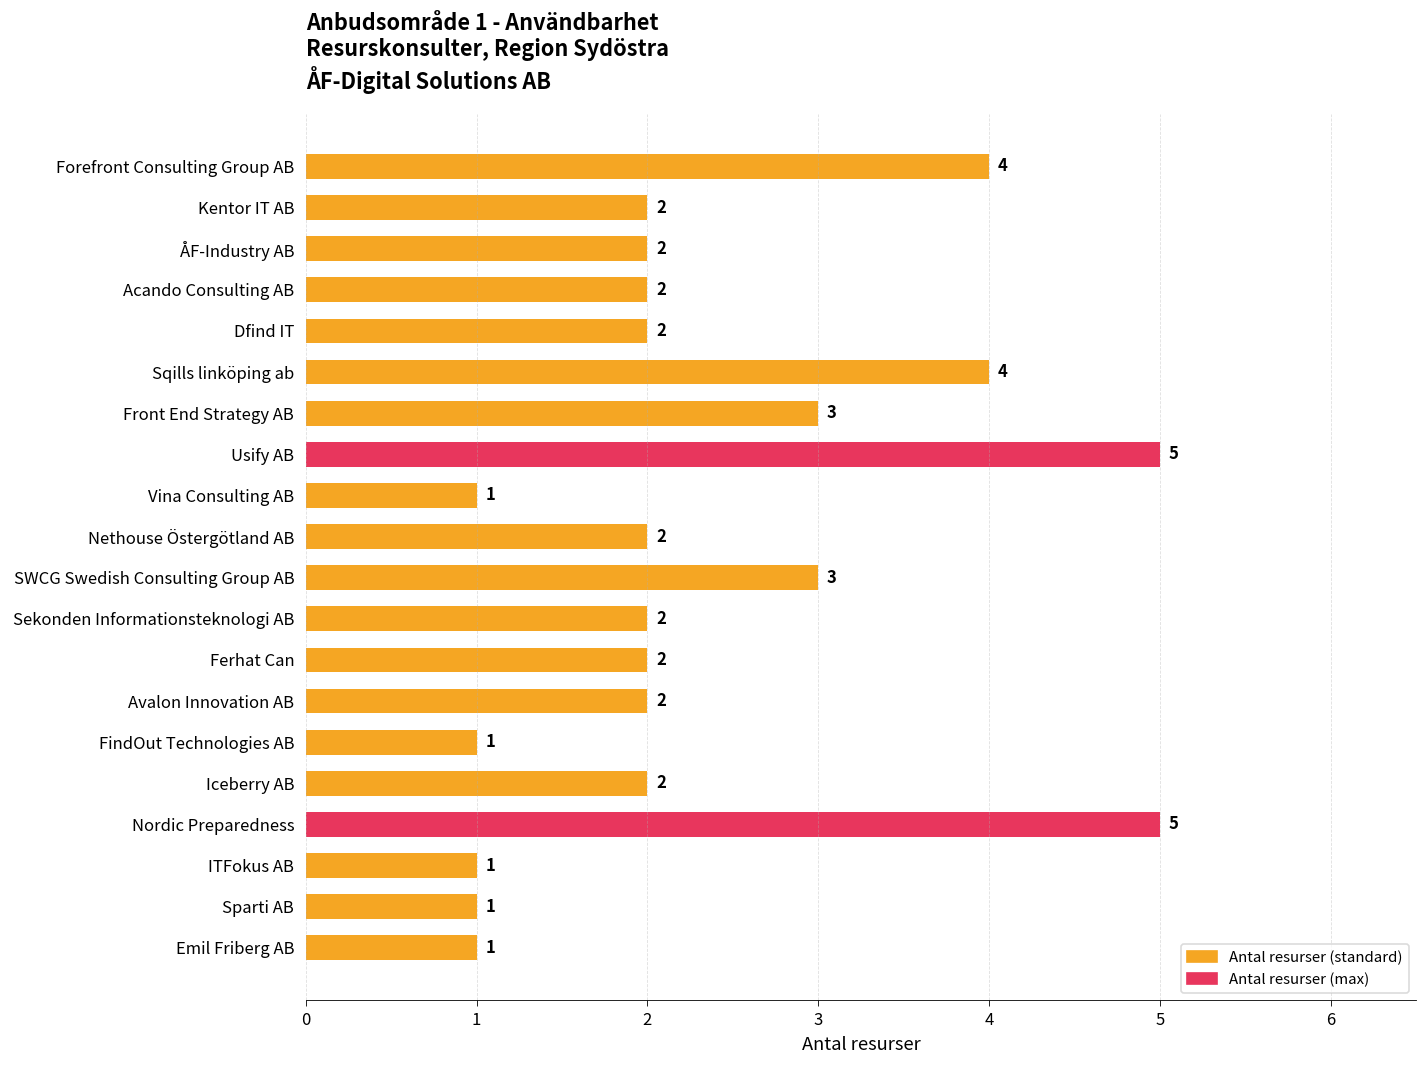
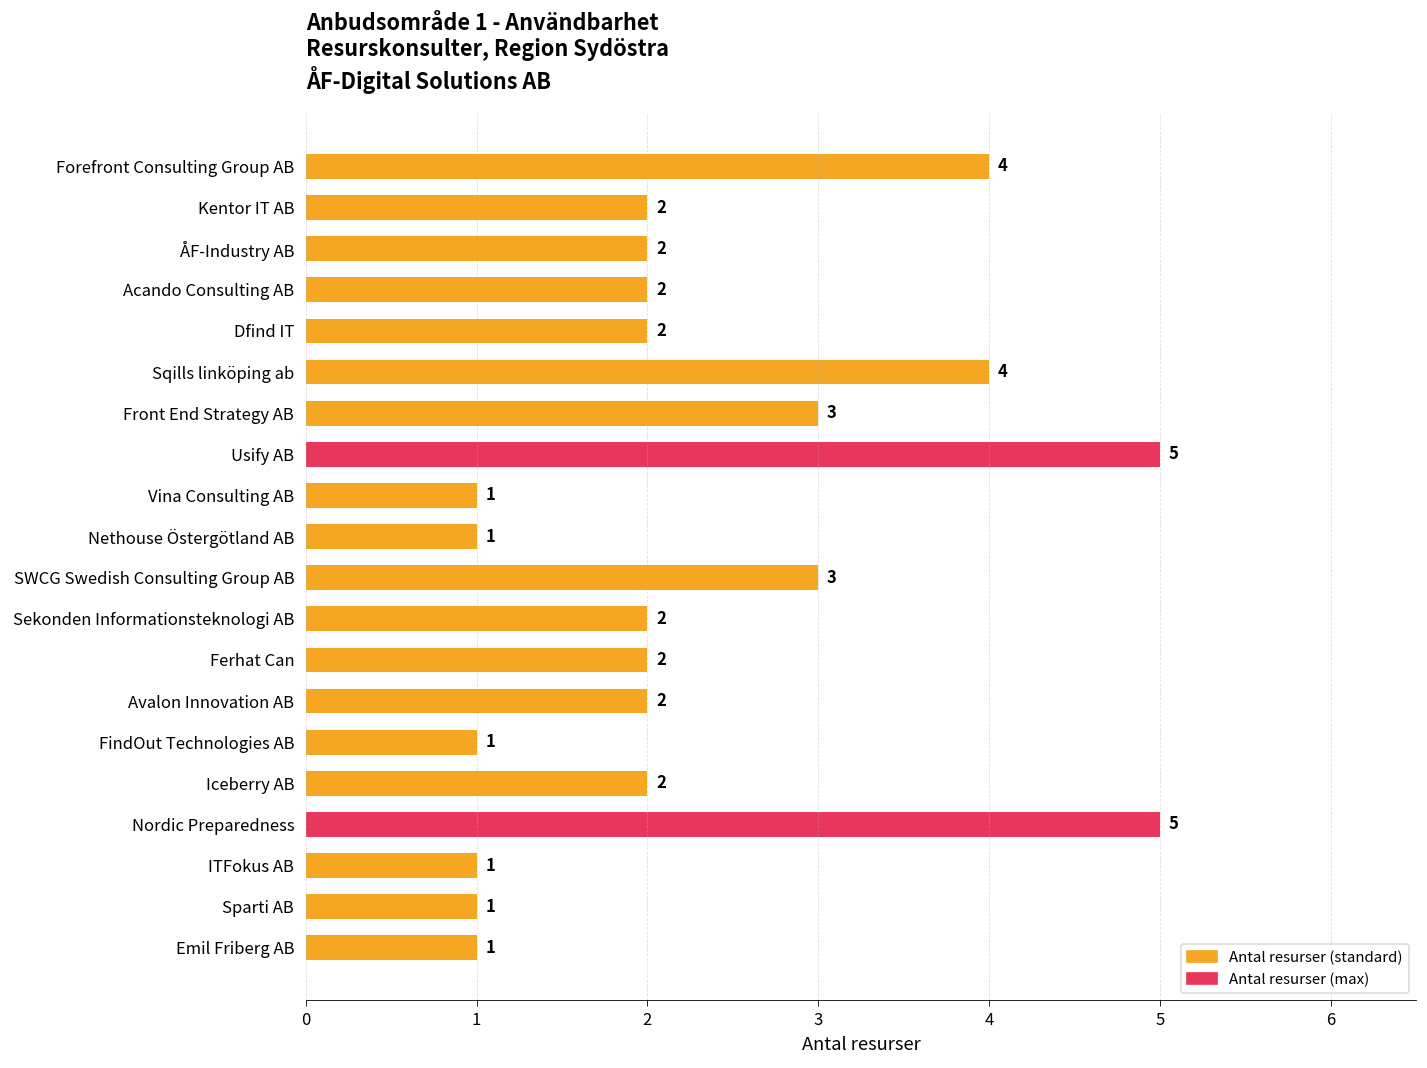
Nethouse Östergötland AB: 2 -> 1
